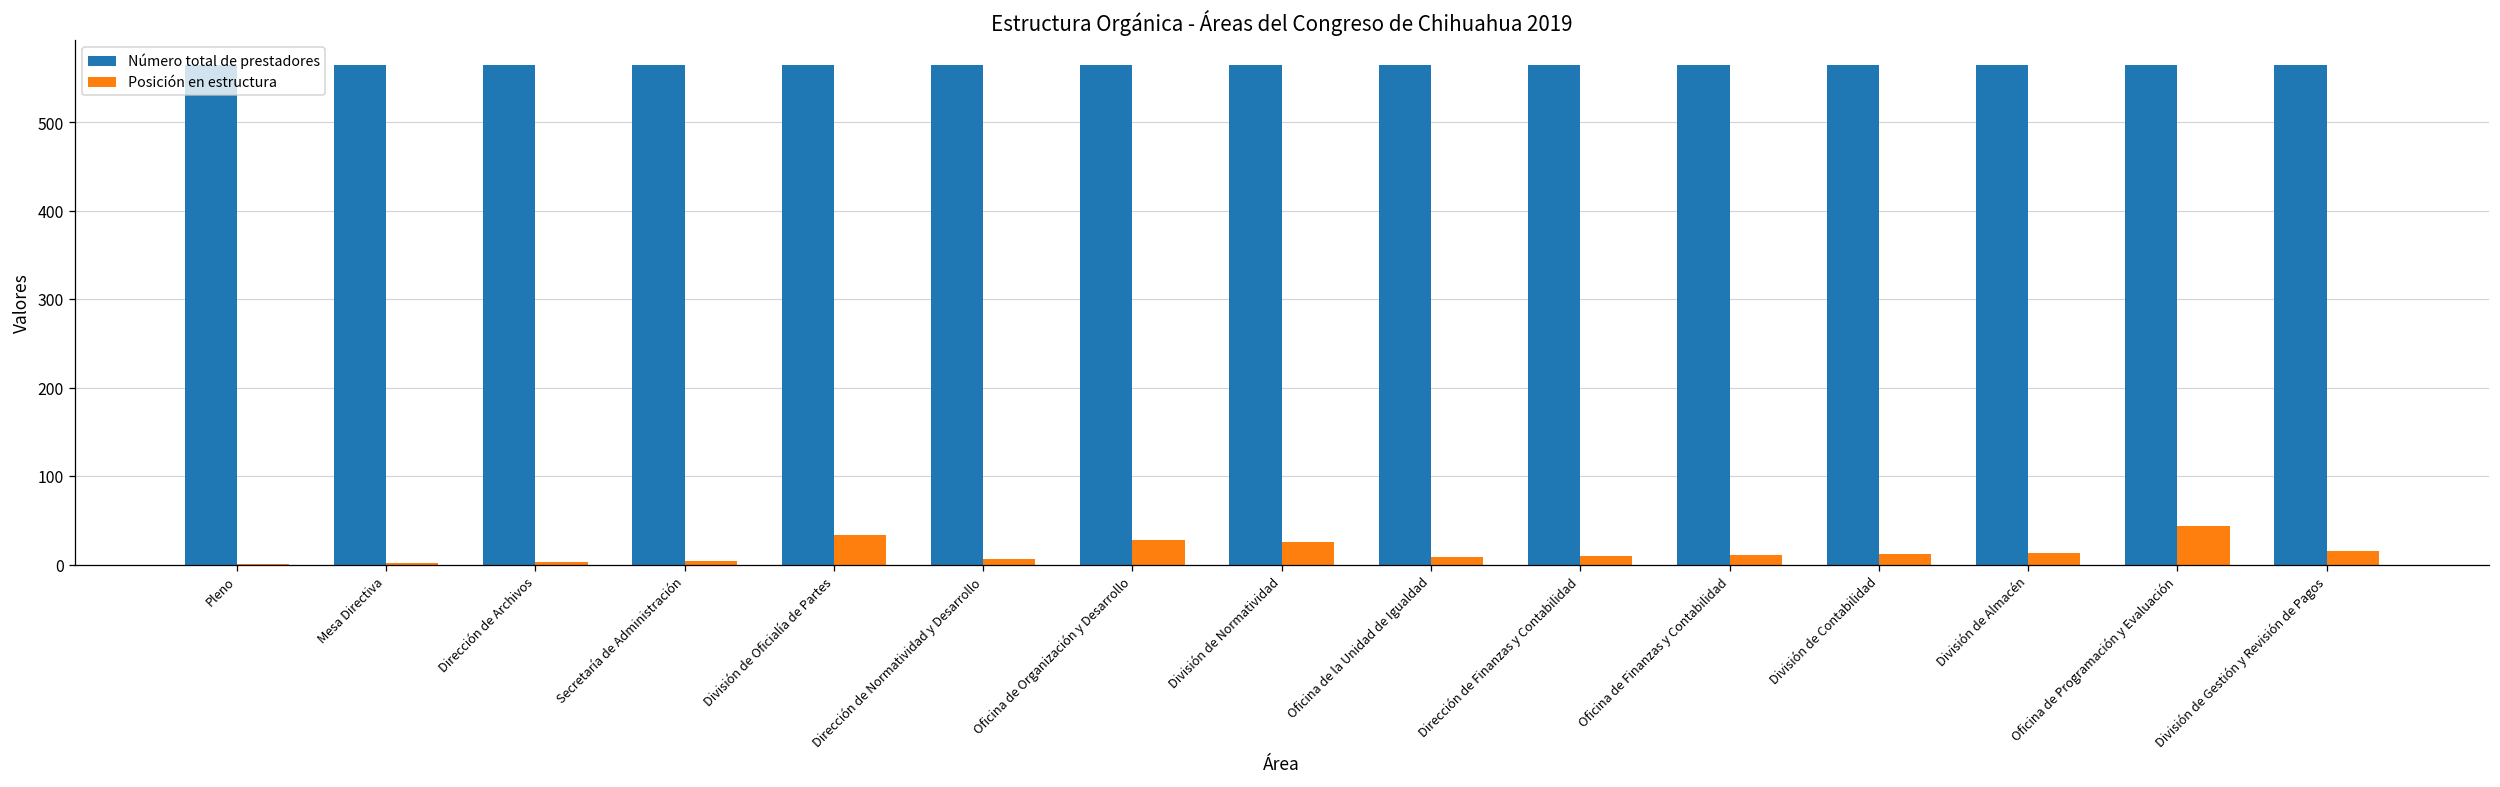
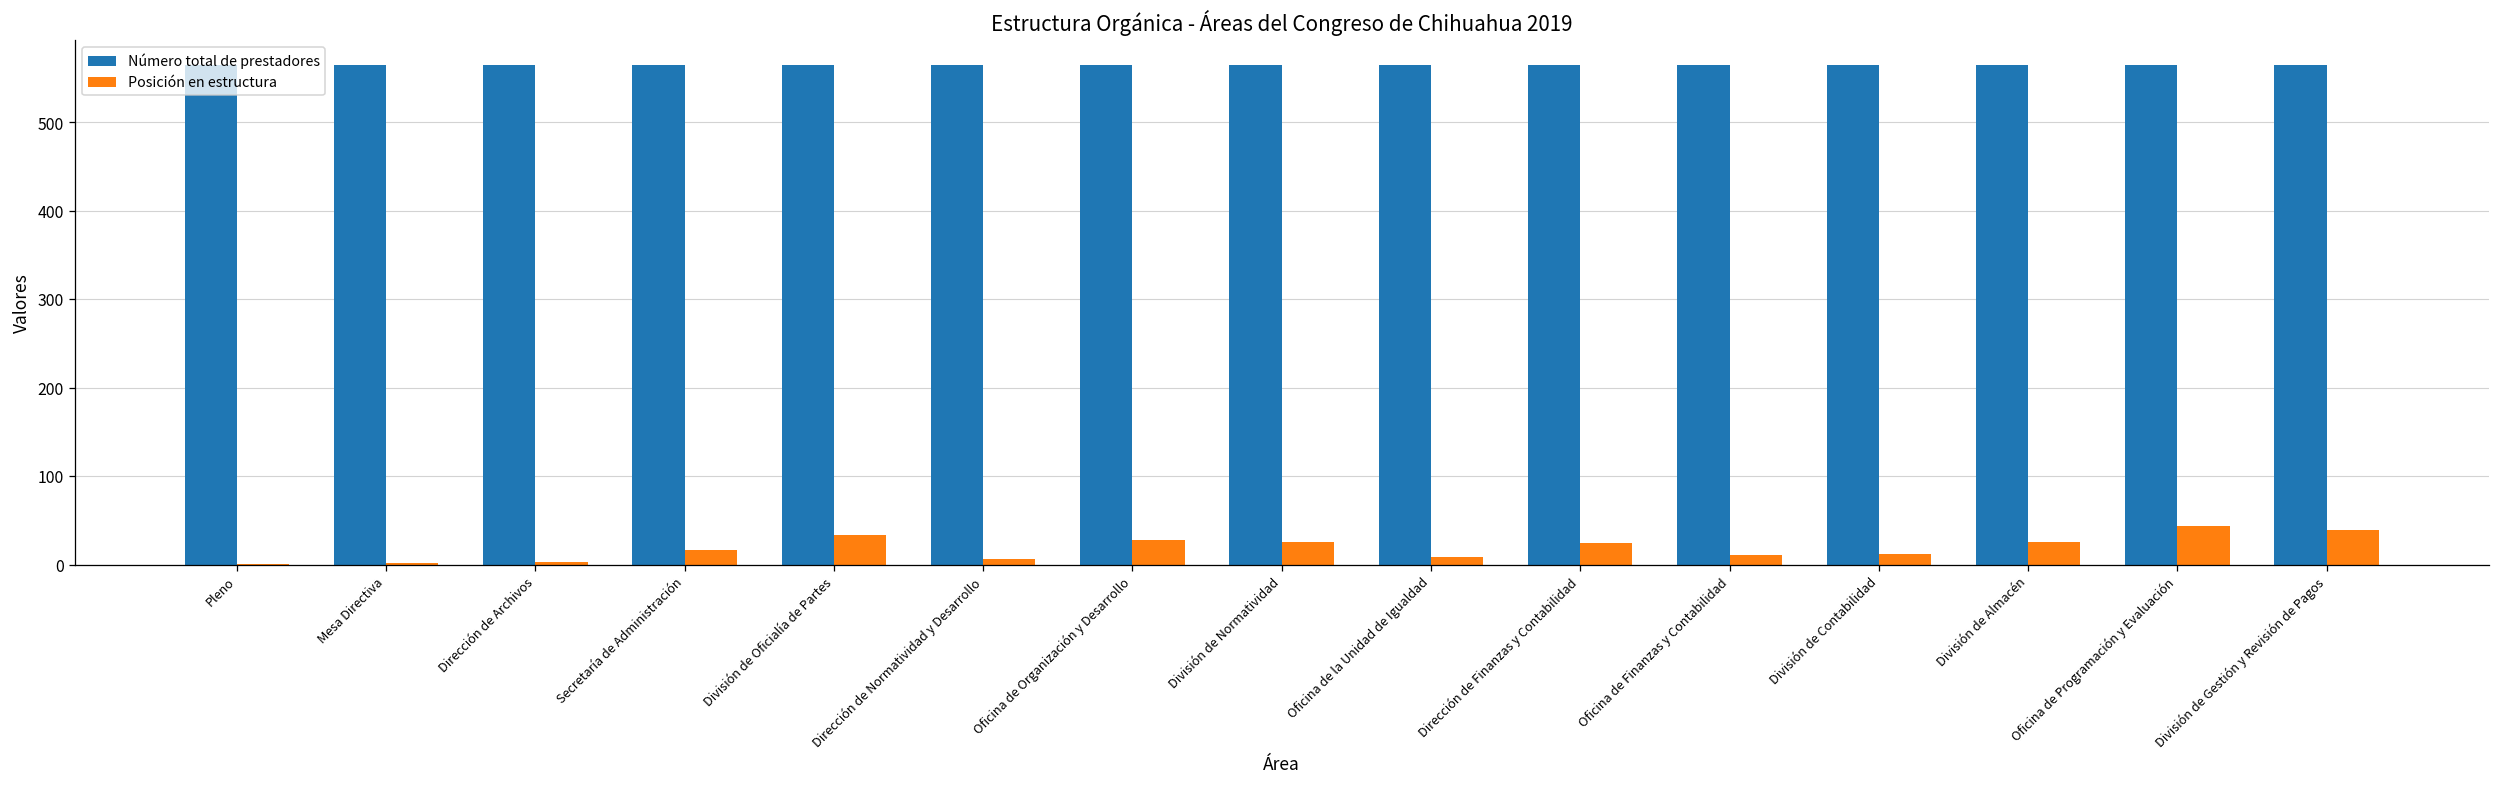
Posición en estructura, Secretaría de Administración: 0 -> 20
Posición en estructura, Dirección de Finanzas y Contabilidad: 10 -> 20
Posición en estructura, División de Almacén: 10 -> 30
Posición en estructura, División de Gestión y Revisión de Pagos: 20 -> 40
